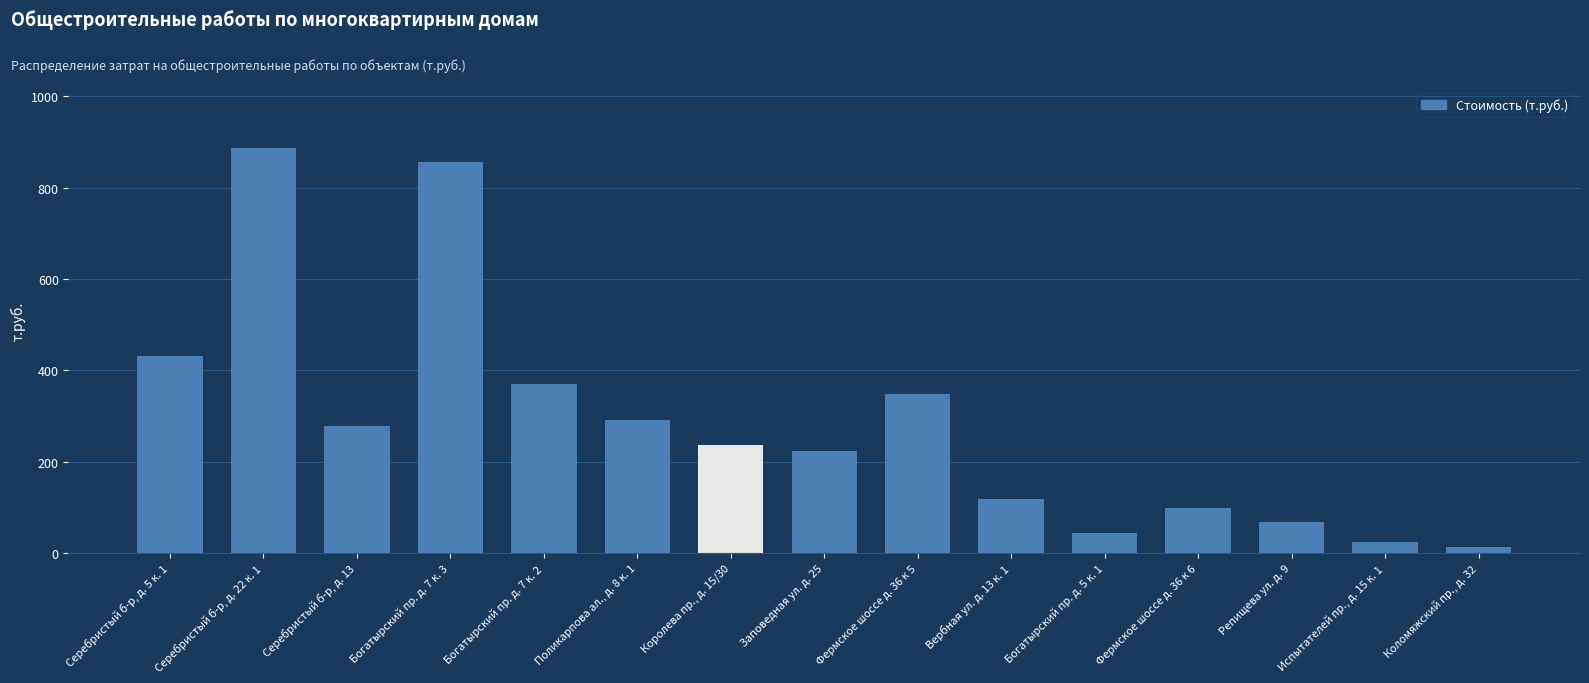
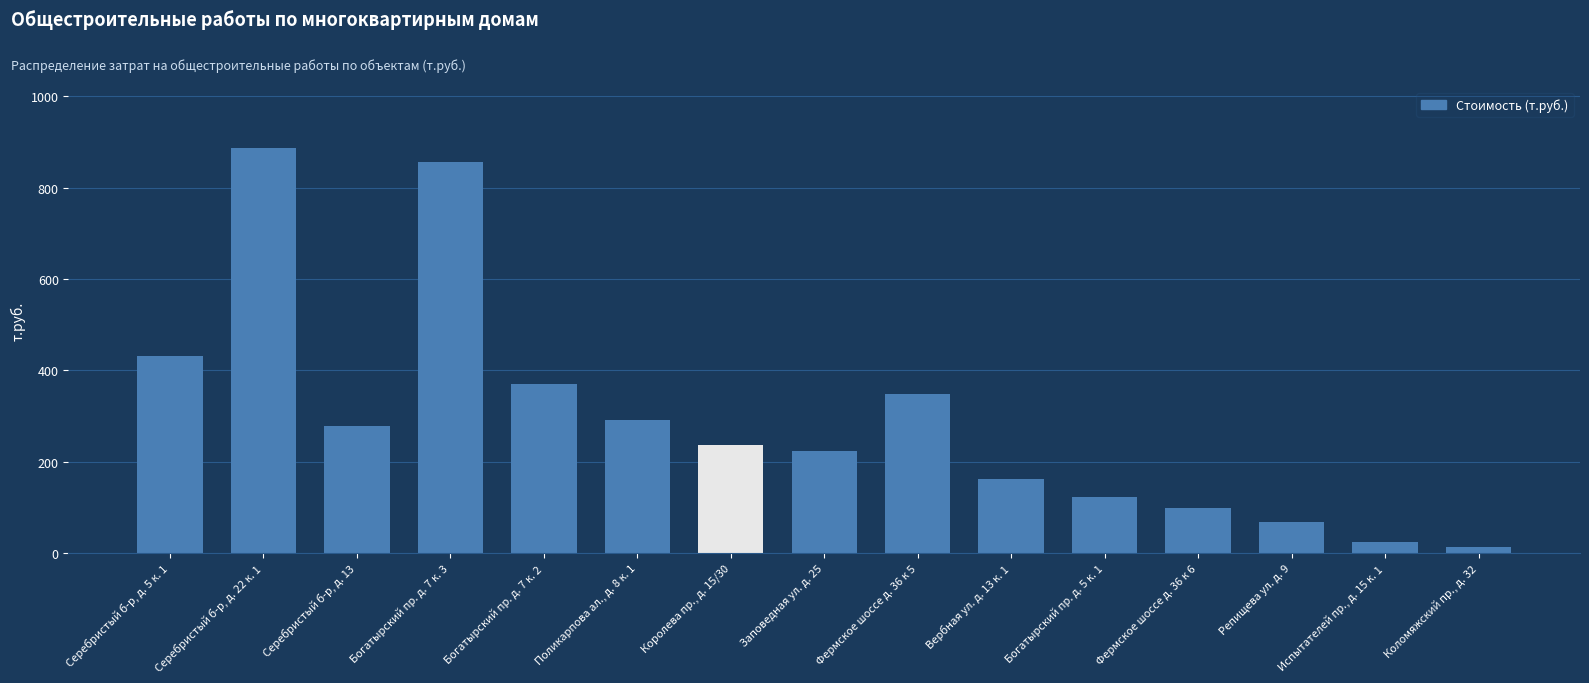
Вербная ул. д. 13 к. 1: 120 -> 160
Богатырский пр. д. 5 к. 1: 40 -> 120
